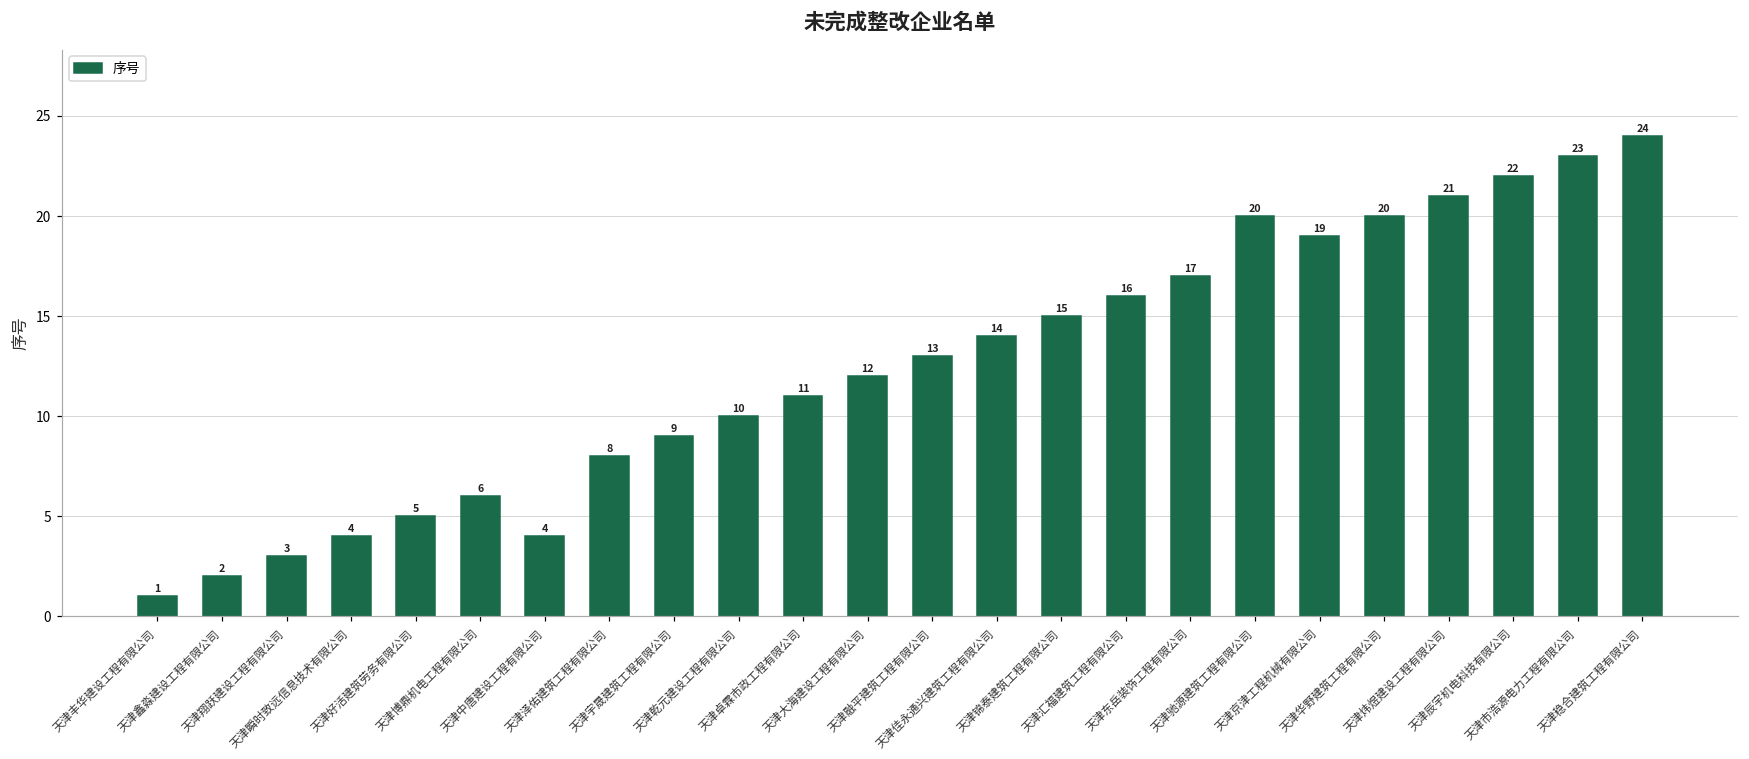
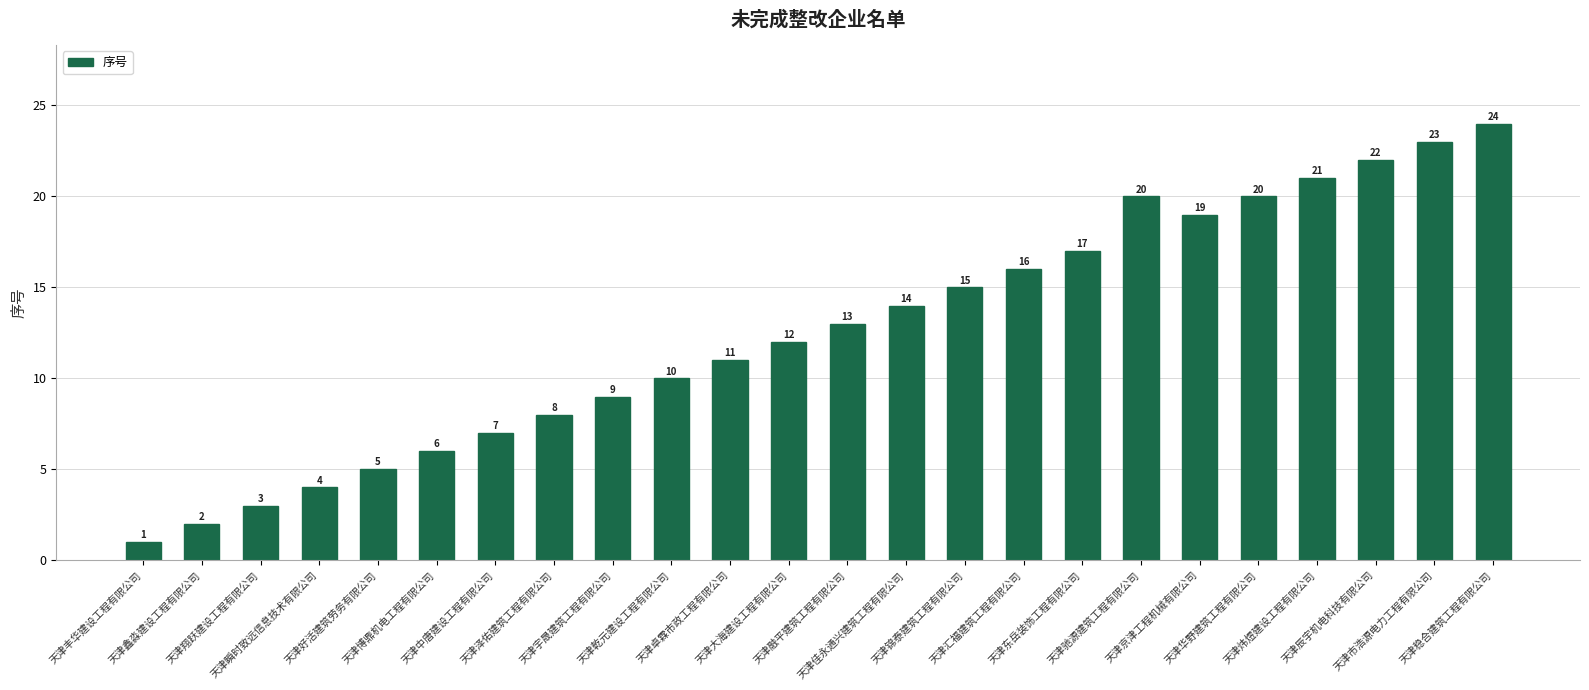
天津中唐建设工程有限公司: 4 -> 7
